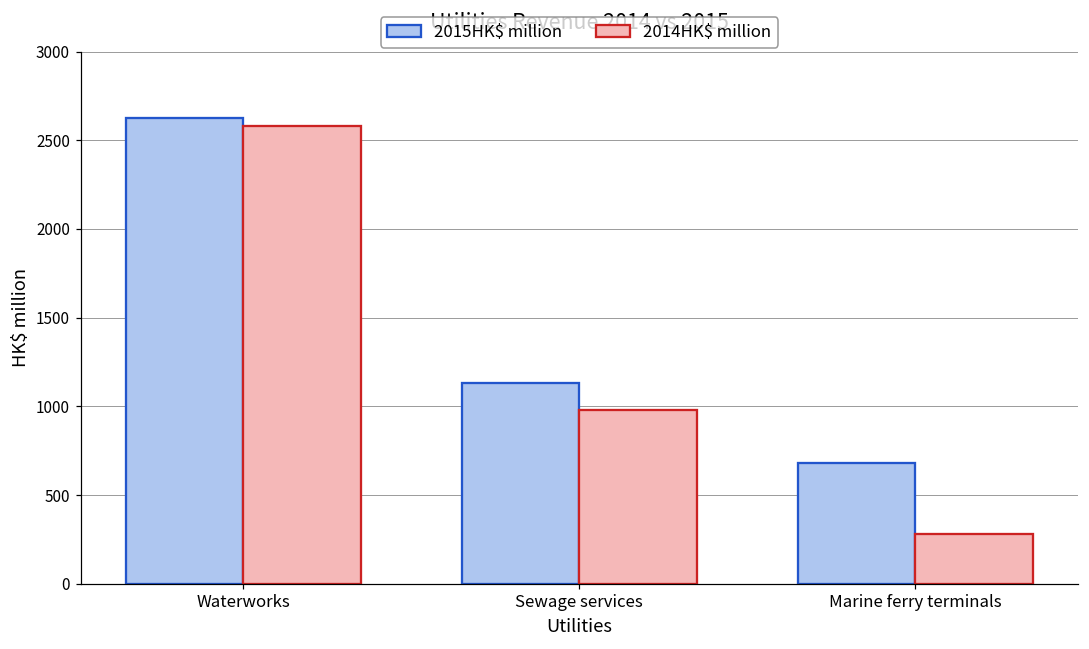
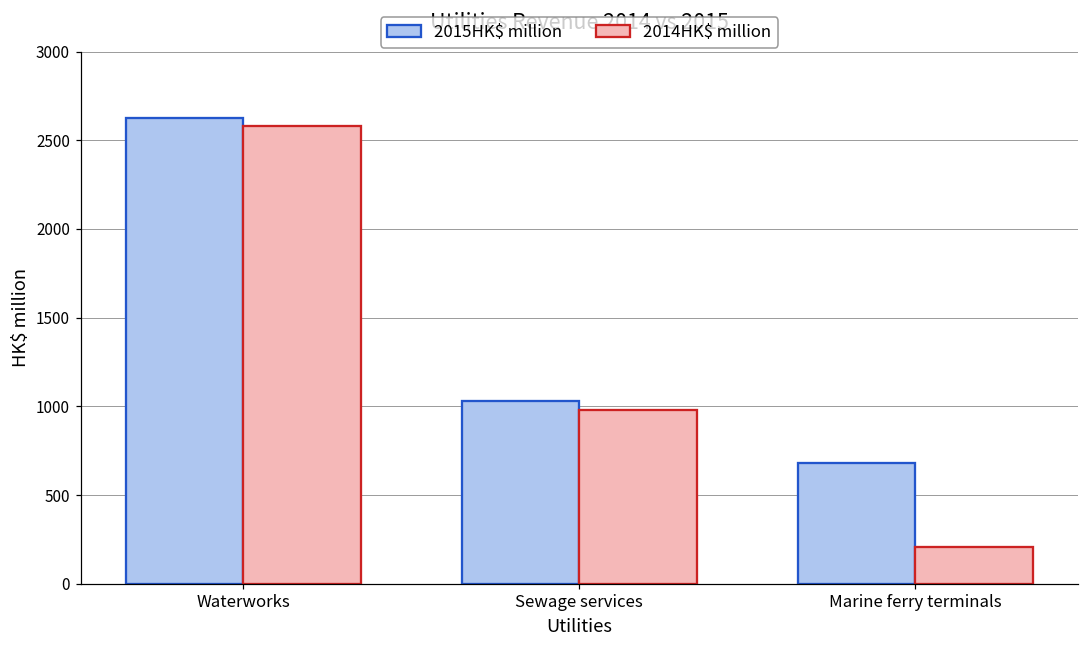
2015HK$ million, Sewage services: 1130 -> 1030
2014HK$ million, Marine ferry terminals: 280 -> 210
